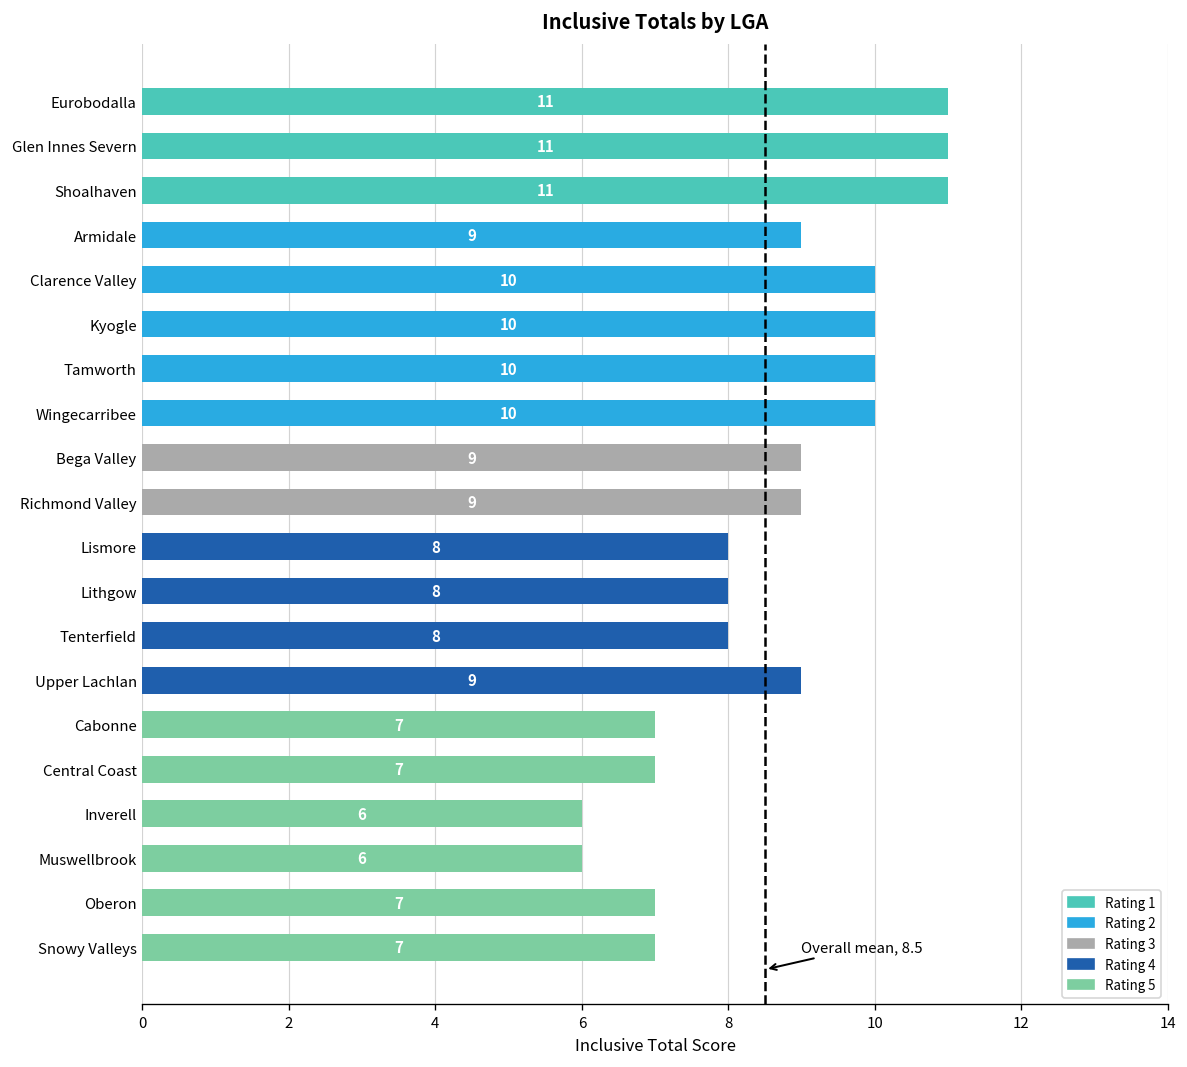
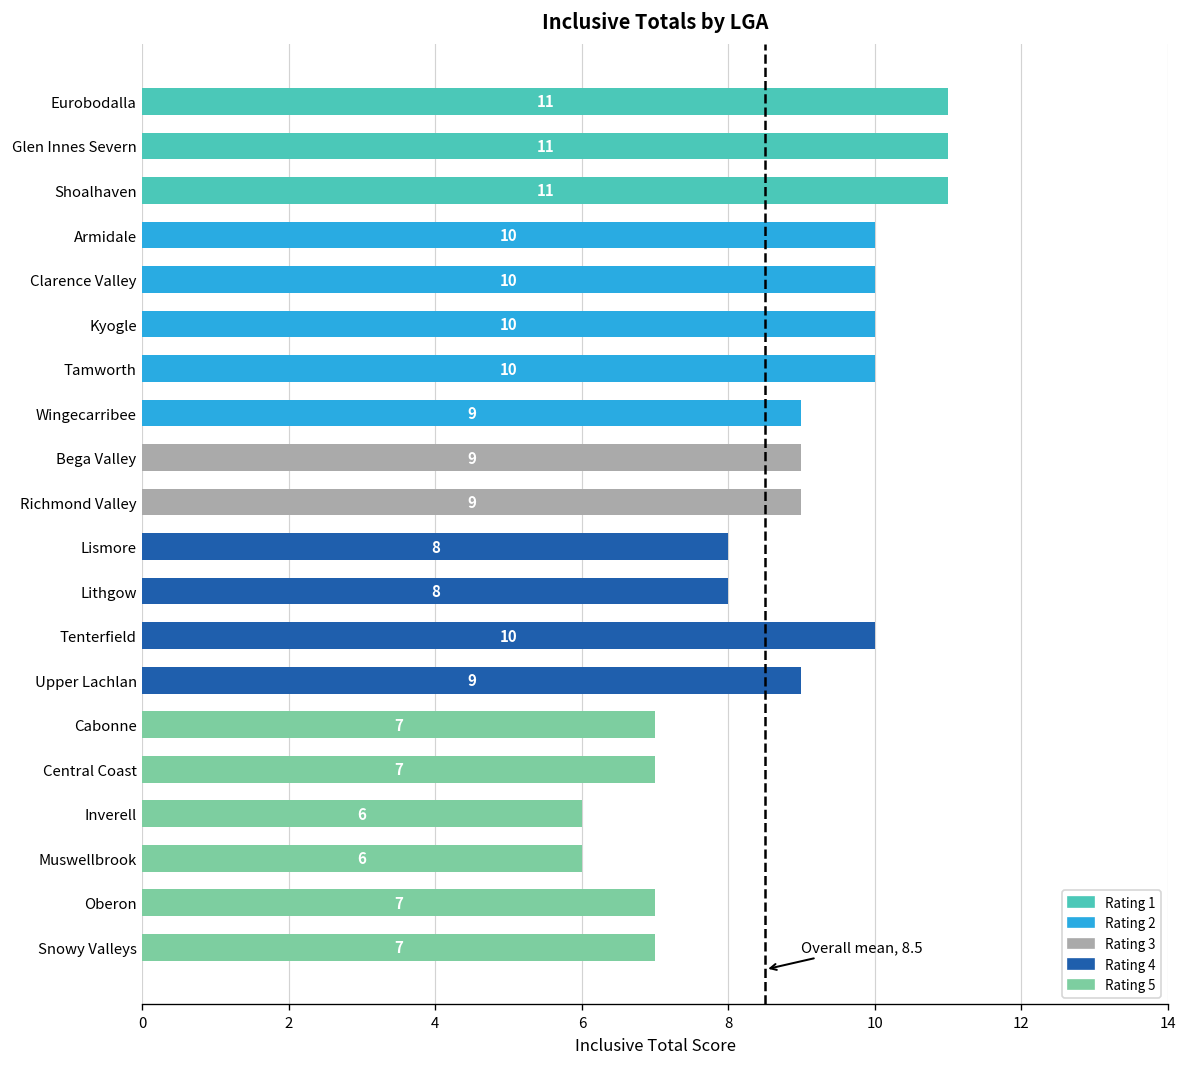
Armidale: 9 -> 10
Wingecarribee: 10 -> 9
Tenterfield: 8 -> 10
